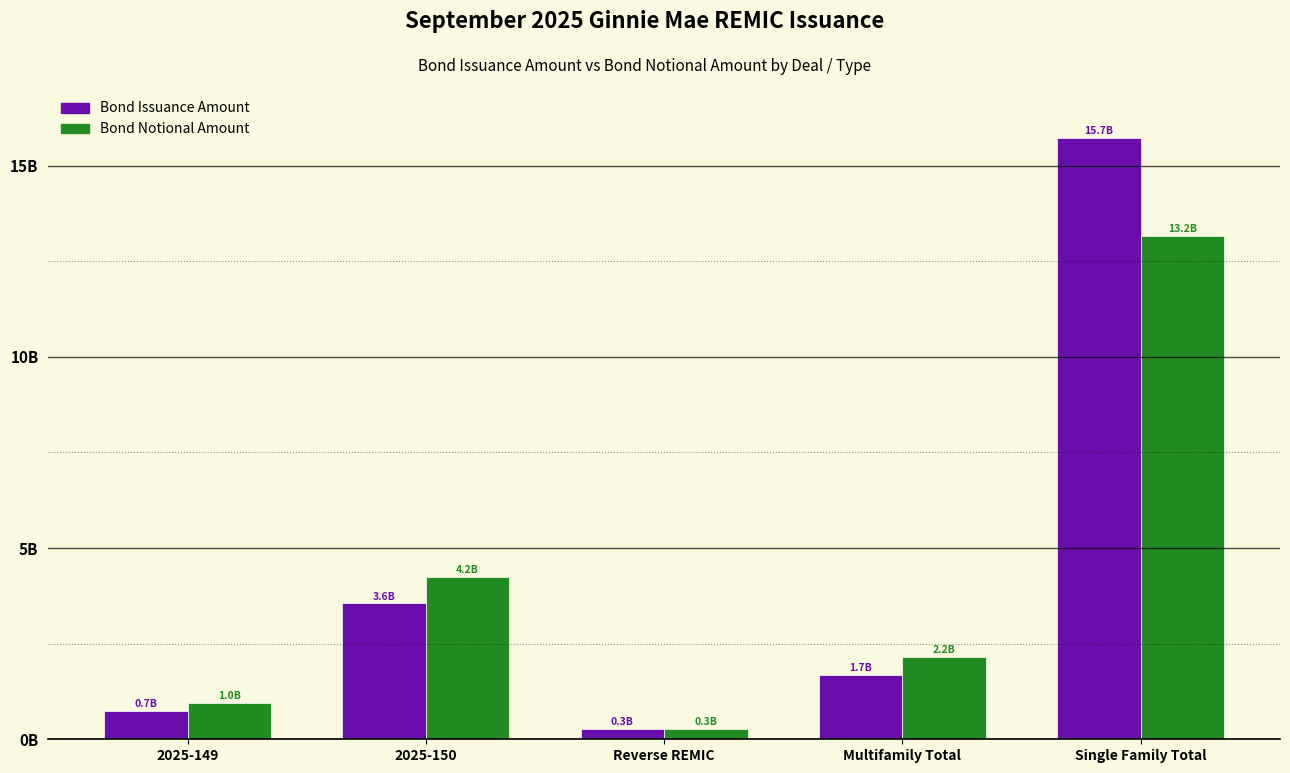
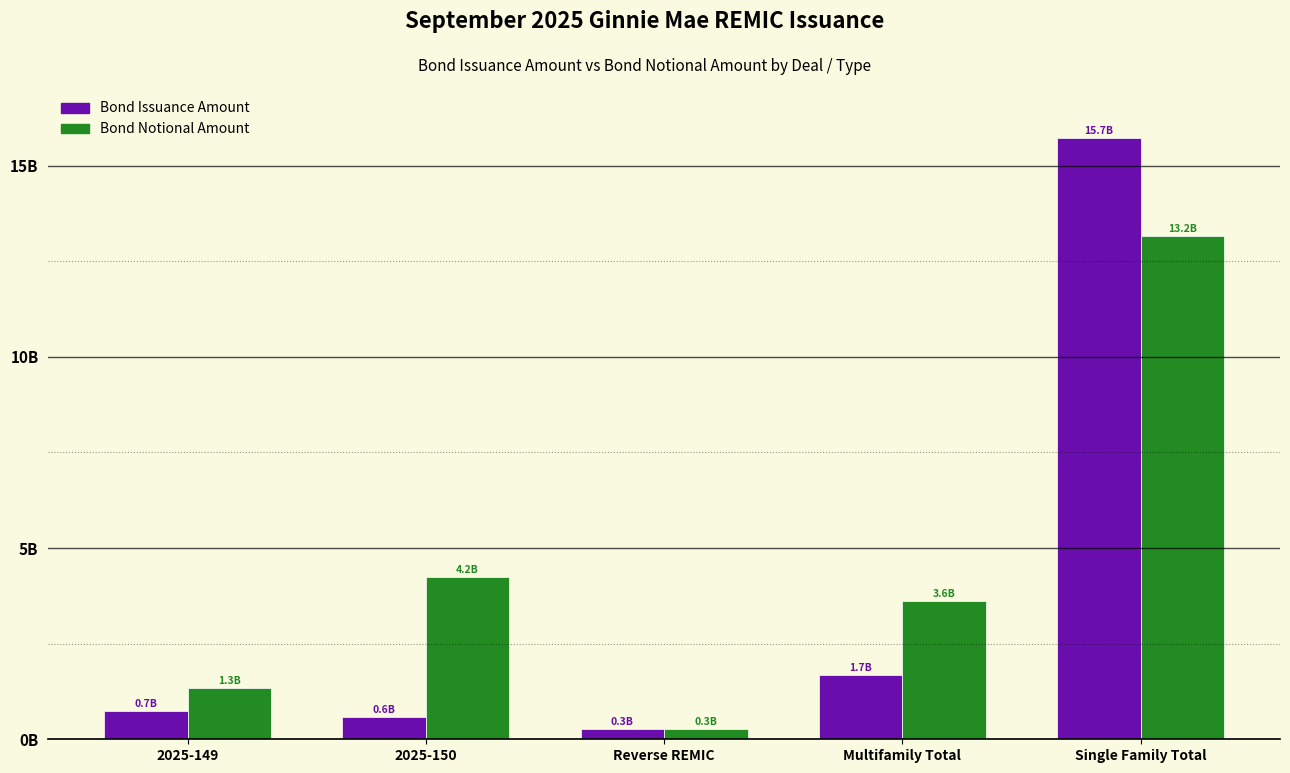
Bond Notional Amount, 2025-149: 1.0B -> 1.3B
Bond Issuance Amount, 2025-150: 3.6B -> 0.6B
Bond Notional Amount, Multifamily Total: 2.2B -> 3.6B
